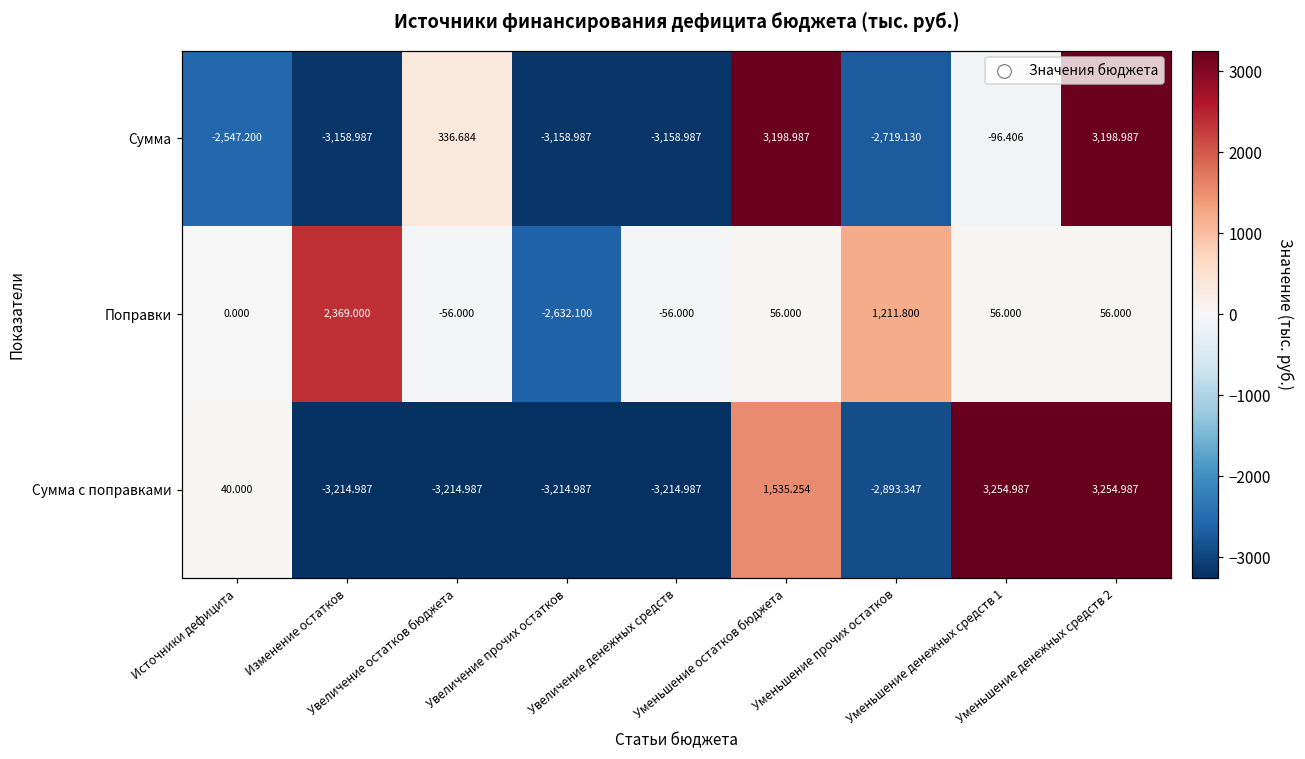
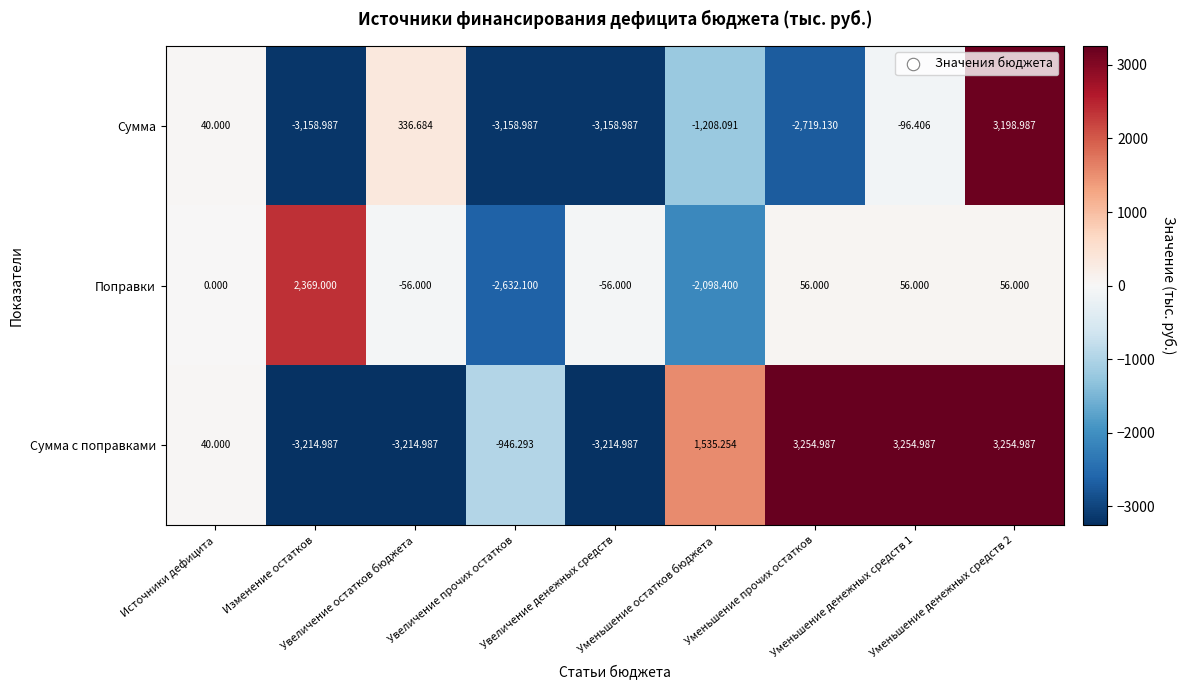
Сумма, Источники дефицита: -2,547.200 -> 40.000
Сумма, Уменьшение остатков бюджета: 3,198.987 -> -1,208.091
Поправки, Уменьшение остатков бюджета: 56.000 -> -2,098.400
Поправки, Уменьшение прочих остатков: 1,211.800 -> 56.000
Сумма с поправками, Увеличение прочих остатков: -3,214.987 -> -946.293
Сумма с поправками, Уменьшение прочих остатков: -2,893.347 -> 3,254.987
